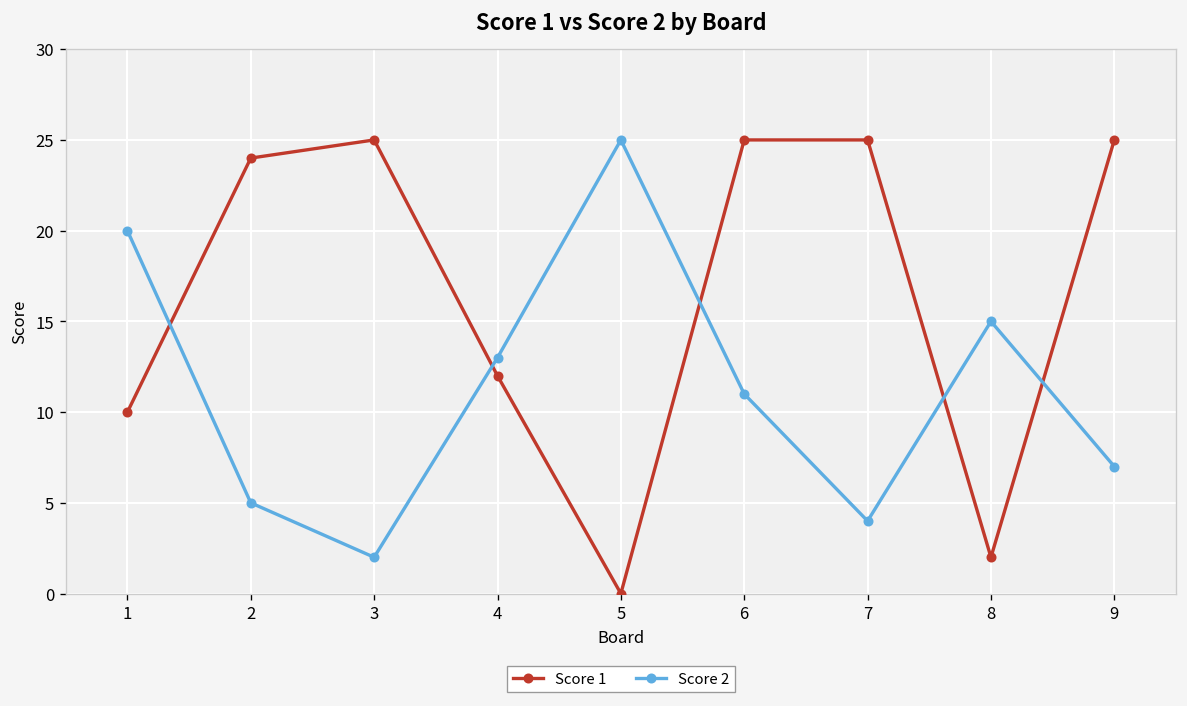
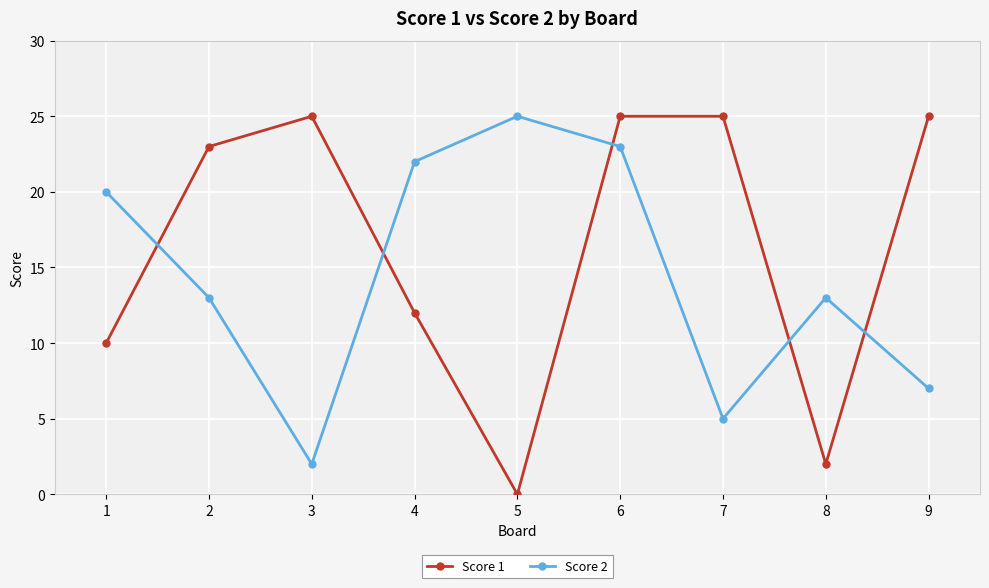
Score 1, 2: 24 -> 23
Score 2, 2: 5 -> 13
Score 2, 4: 13 -> 22
Score 2, 6: 11 -> 23
Score 2, 7: 4 -> 5
Score 2, 8: 15 -> 13
